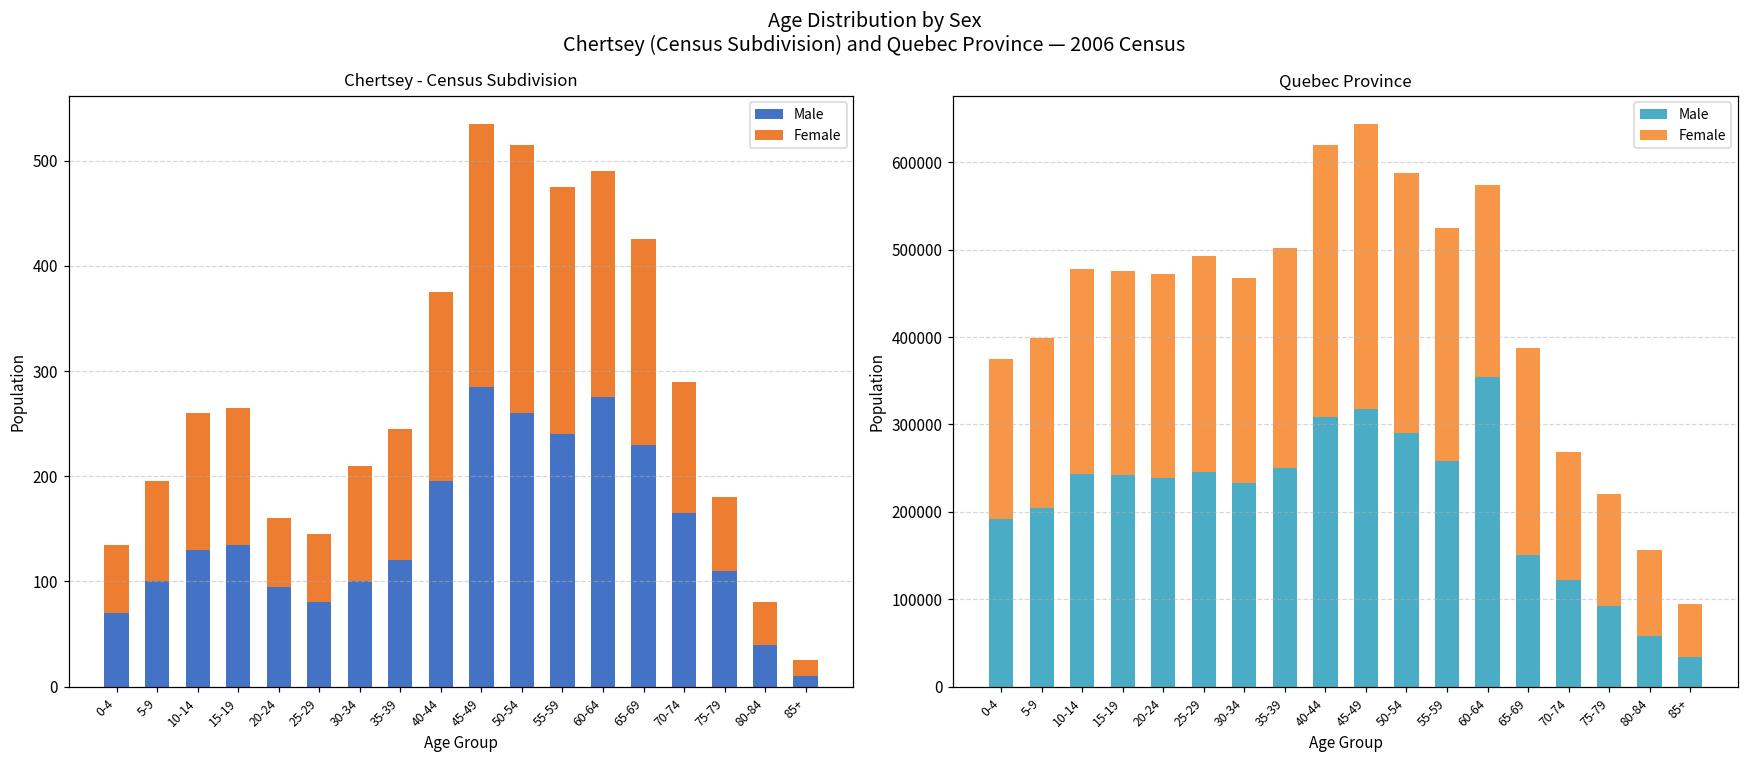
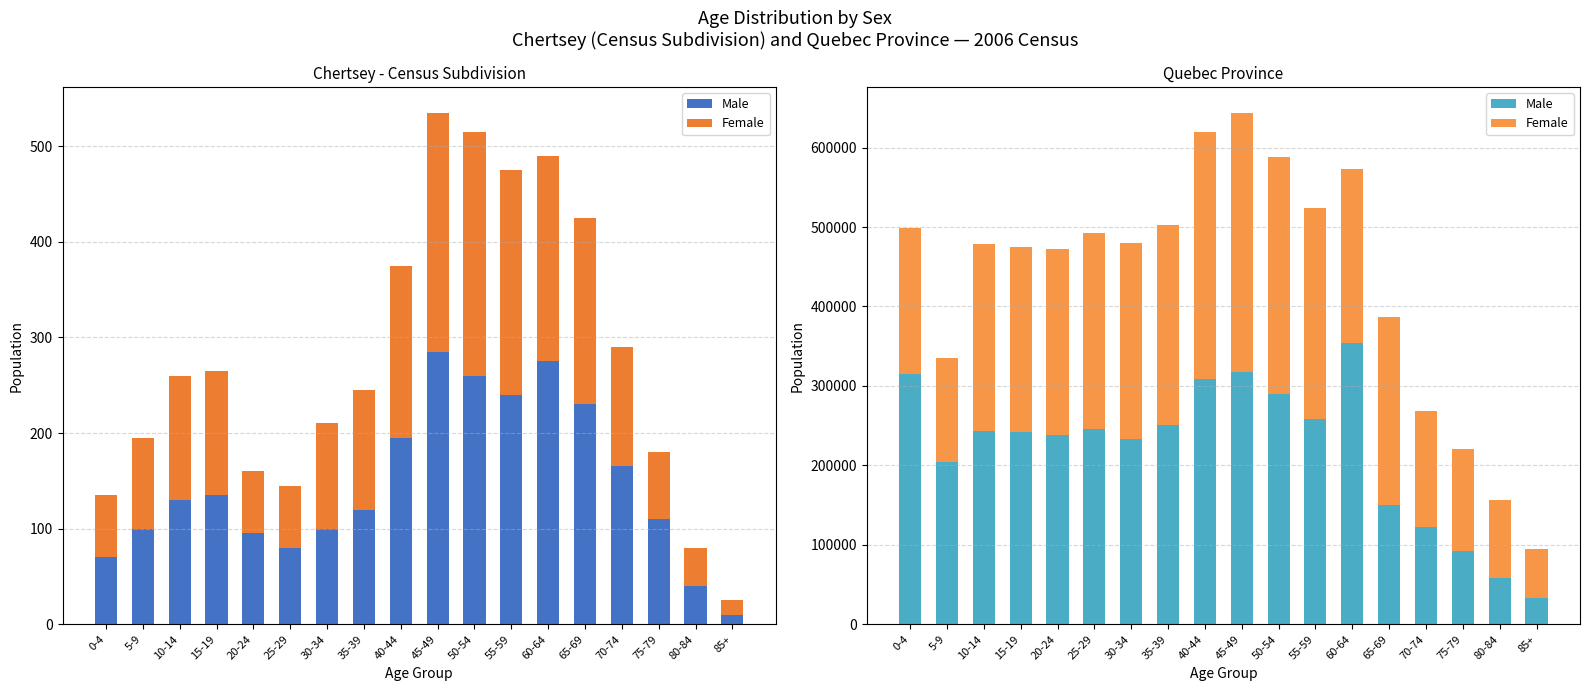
Quebec Province, Male, 0-4: 190000 -> 320000
Quebec Province, Female, 5-9: 200000 -> 130000
Quebec Province, Female, 30-34: 230000 -> 250000
